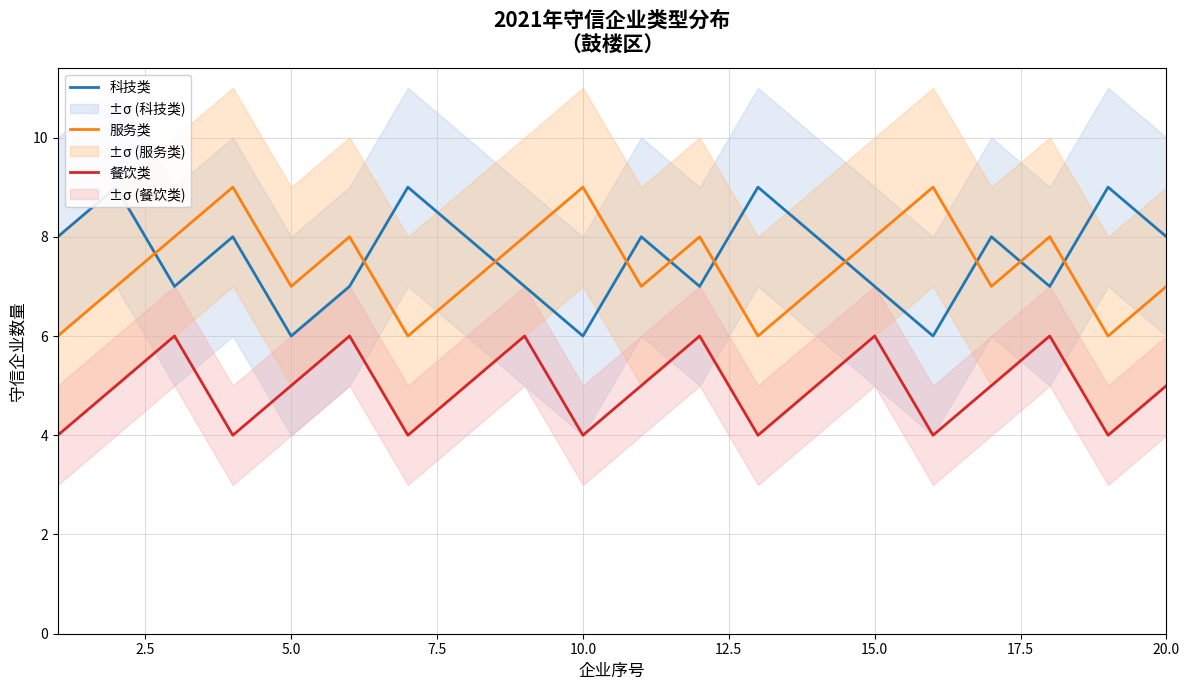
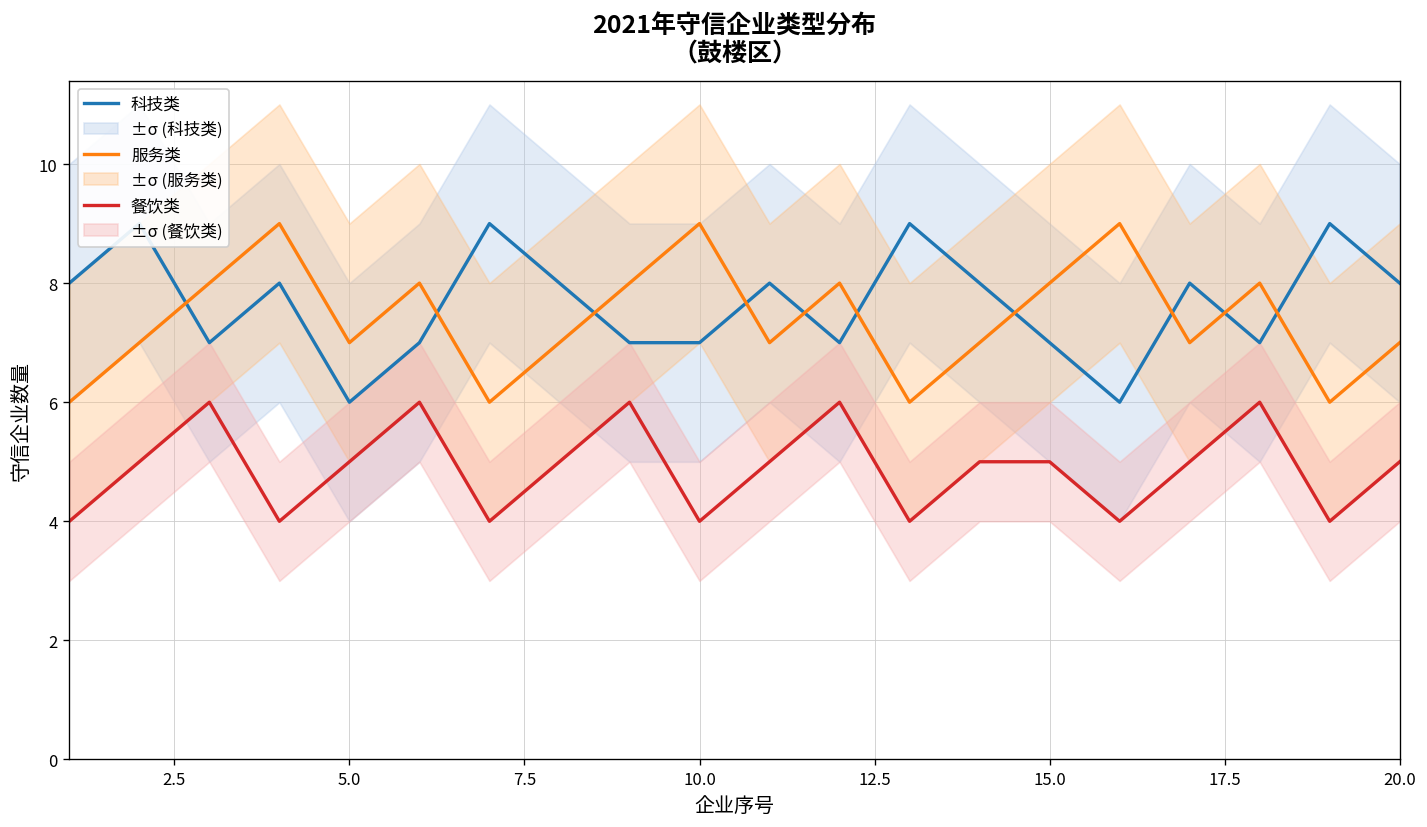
科技类, 10.0: 6 -> 7
餐饮类, 15.0: 6 -> 5
